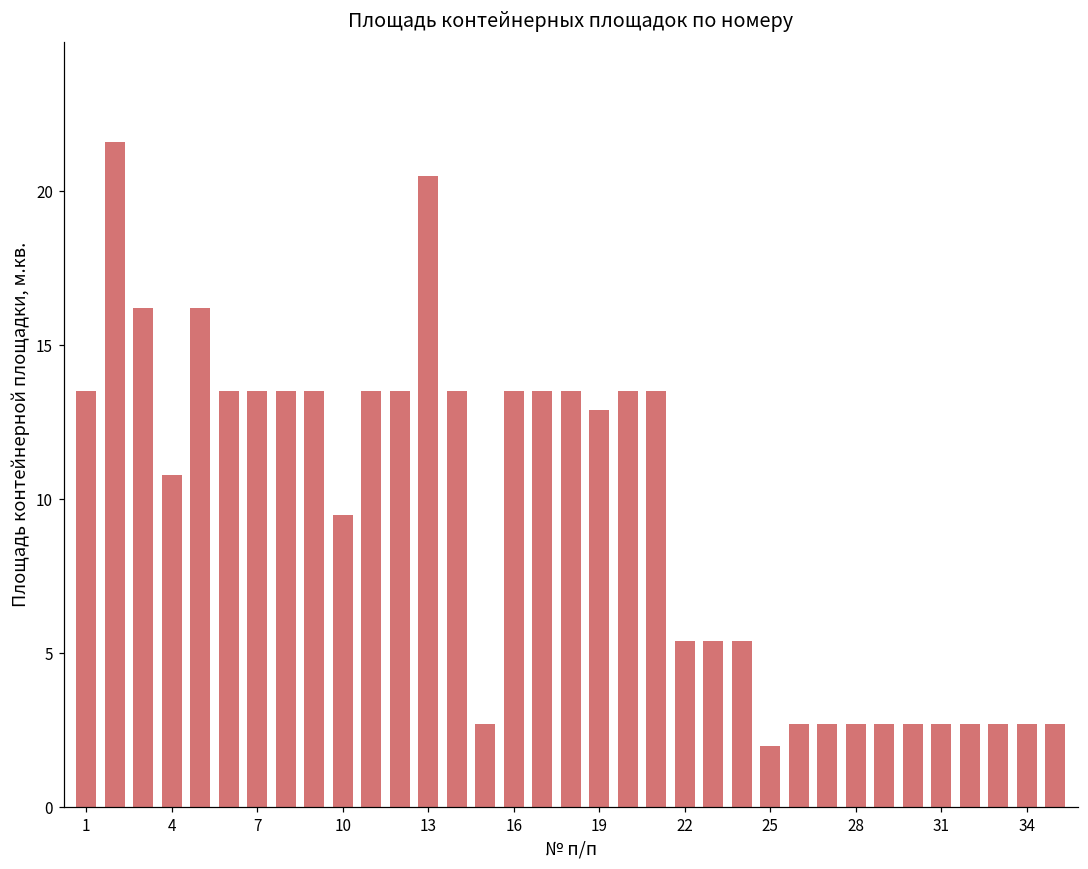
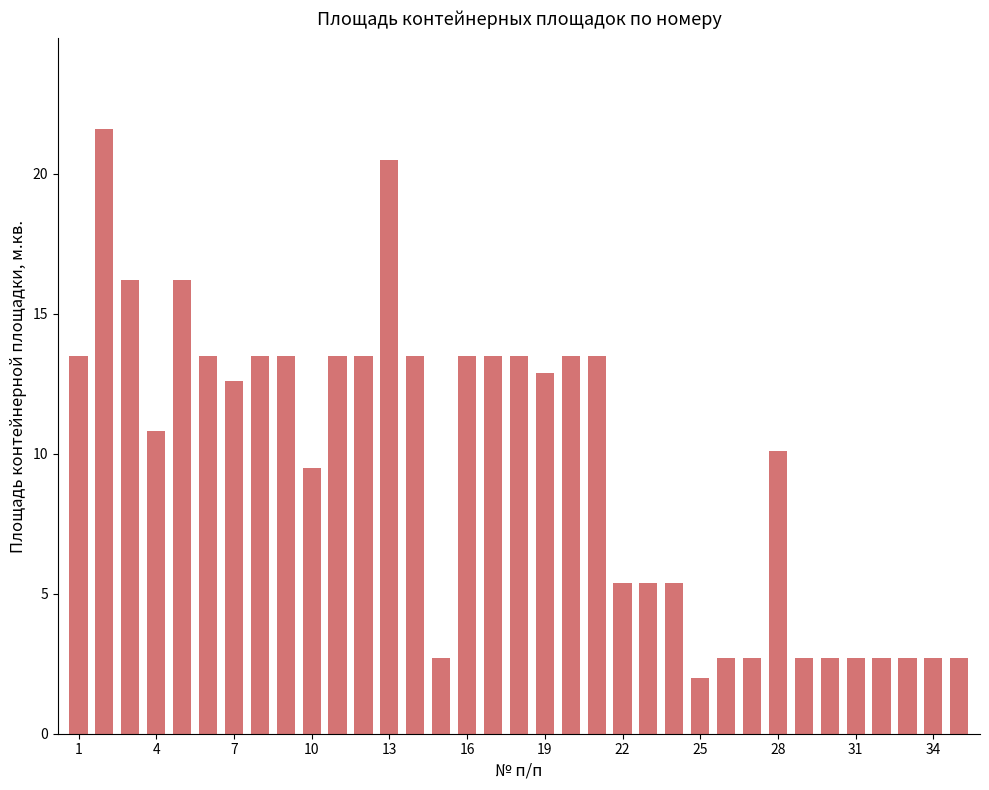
7: 13.5 -> 12.6
28: 2.7 -> 10.1
